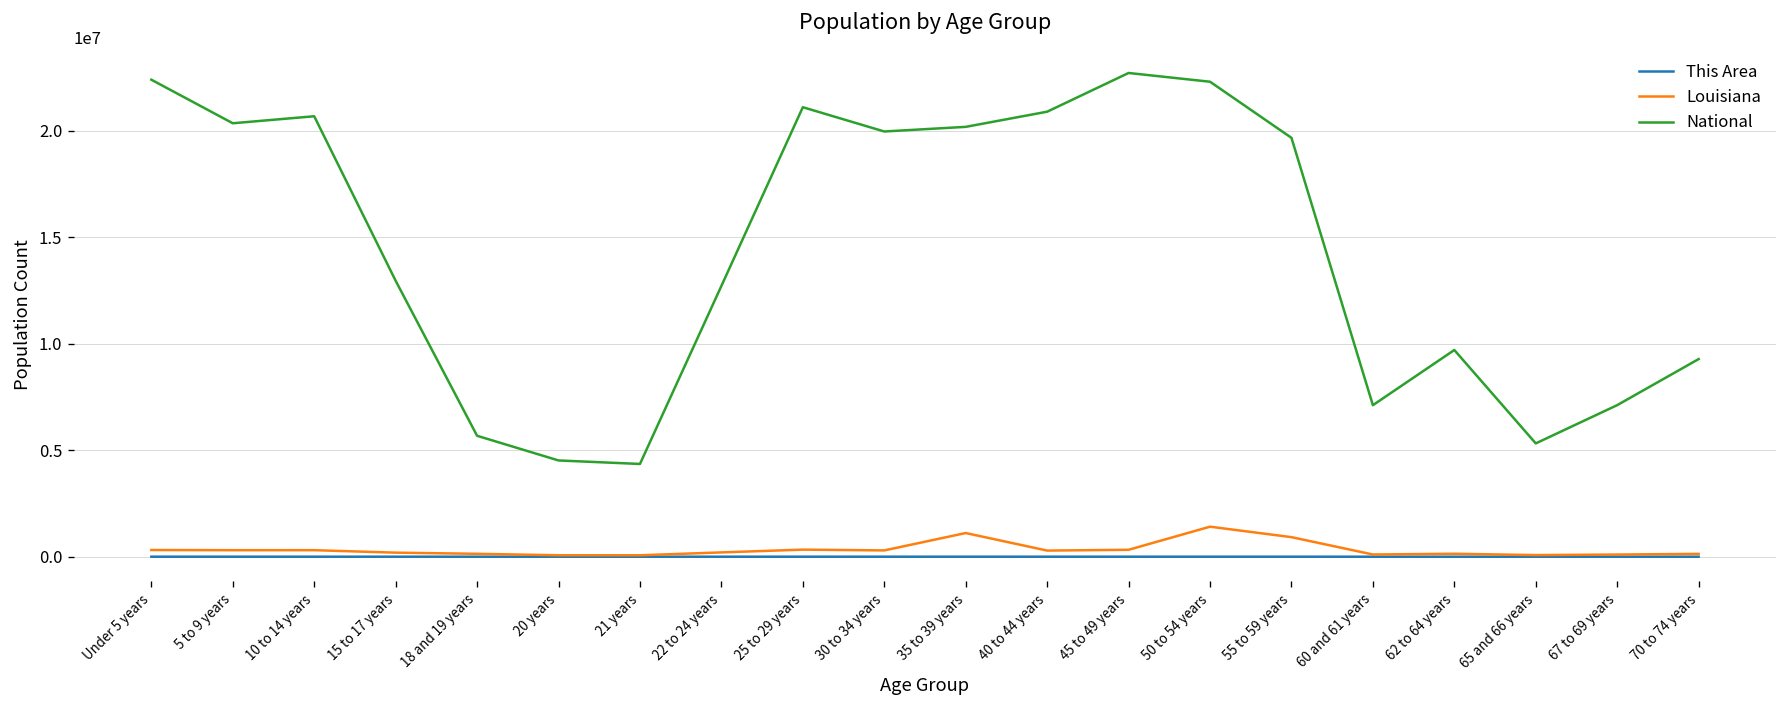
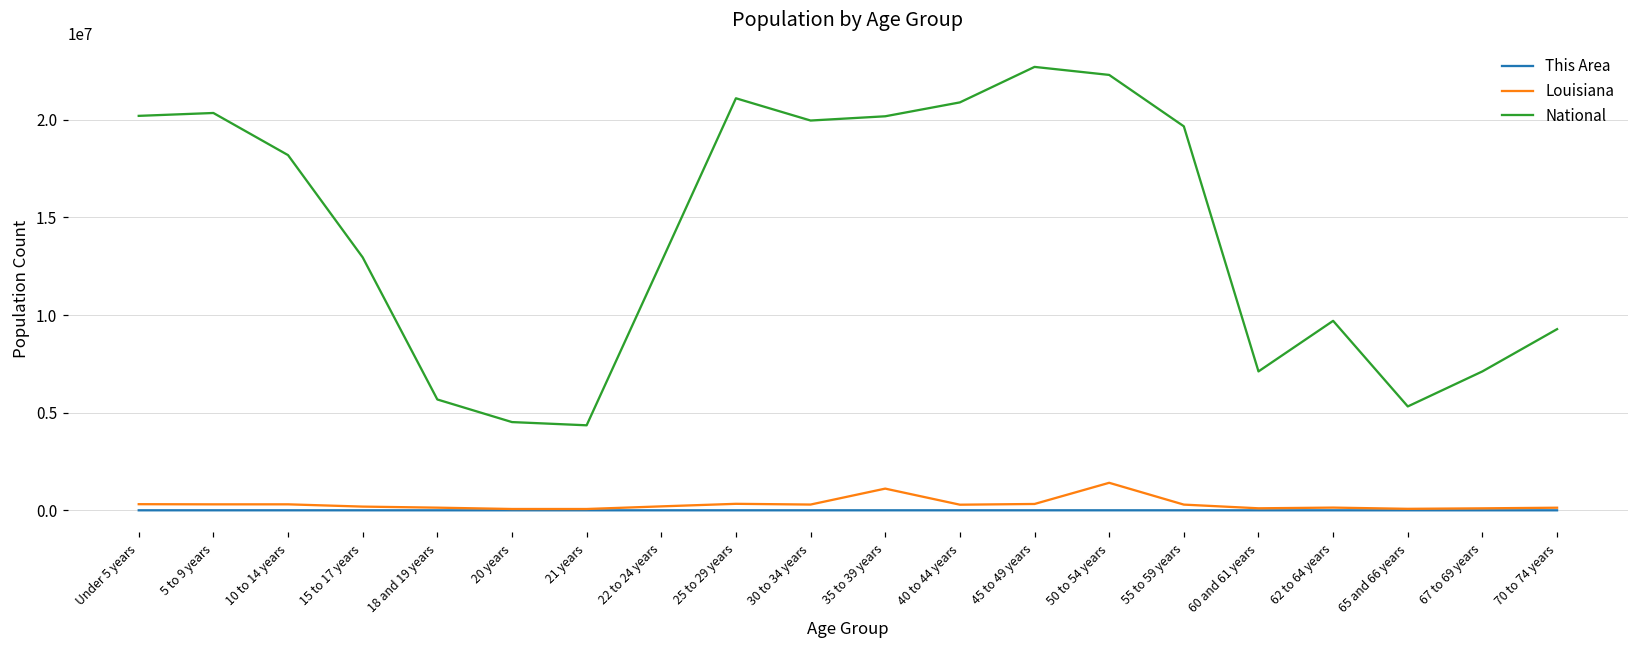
National, Under 5 years: 22400000 -> 20200000
National, 10 to 14 years: 20700000 -> 18200000
Louisiana, 55 to 59 years: 900000 -> 300000
